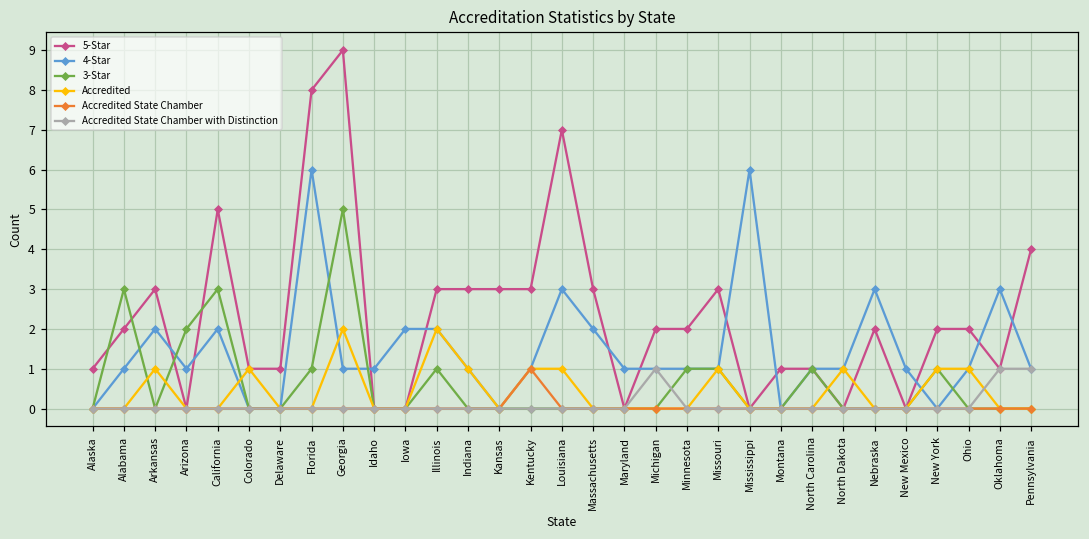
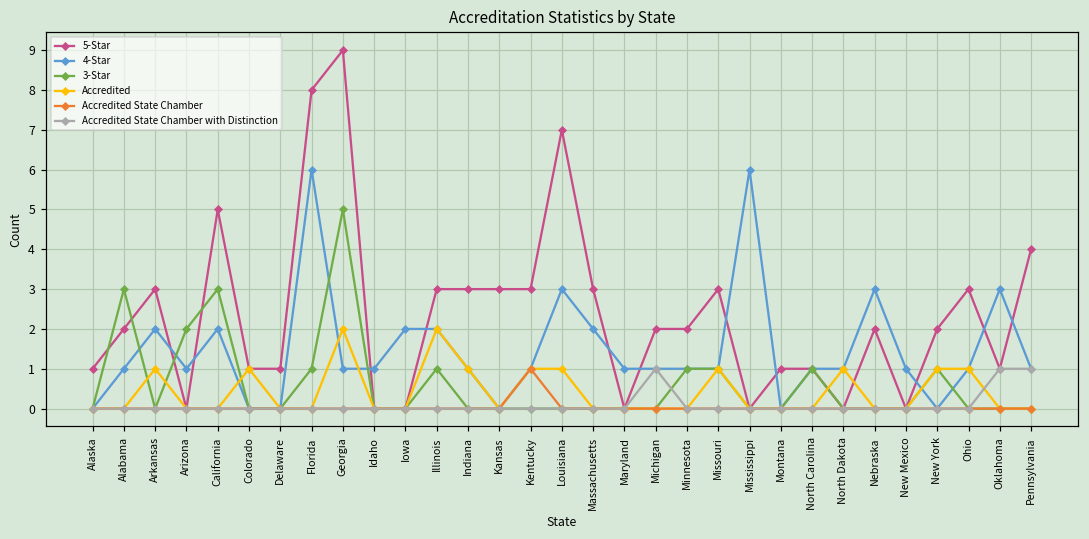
5-Star, Ohio: 2 -> 3
